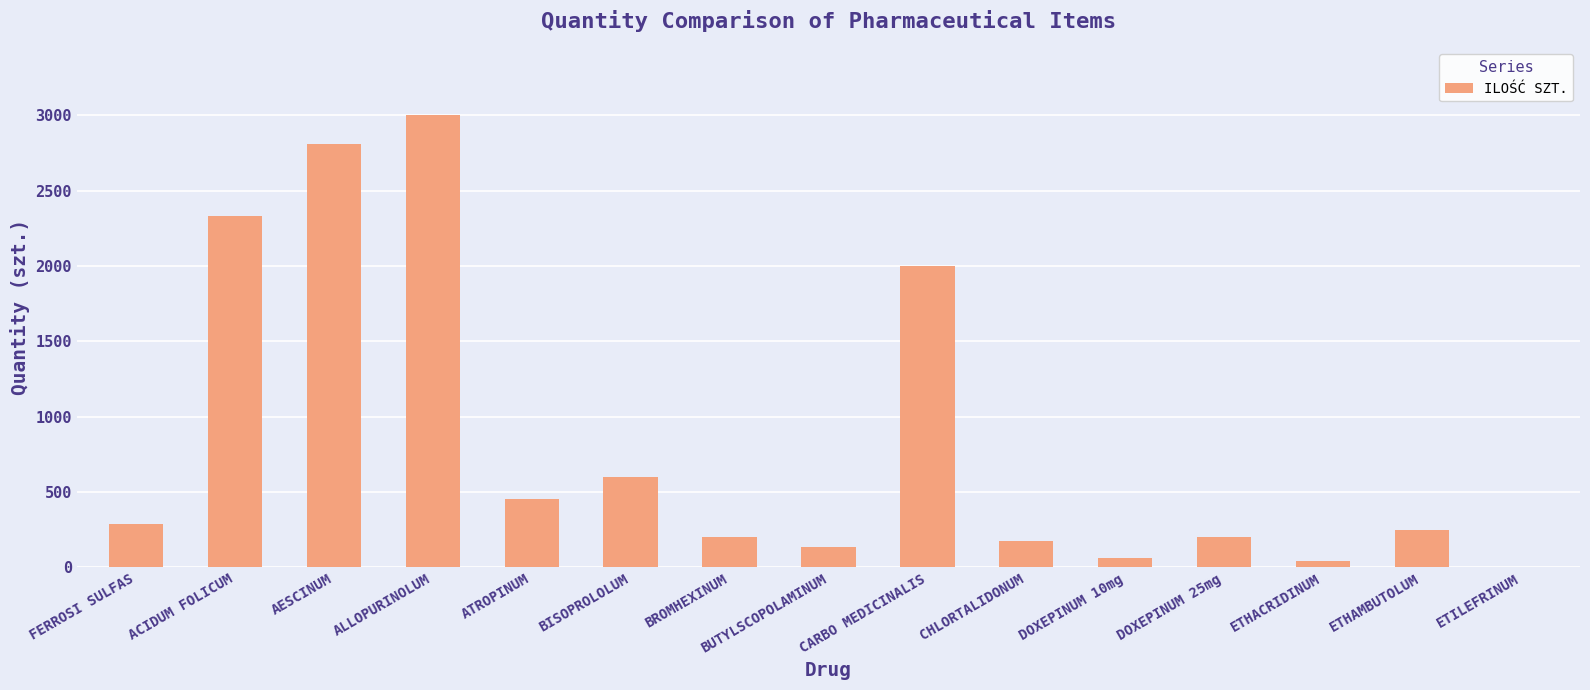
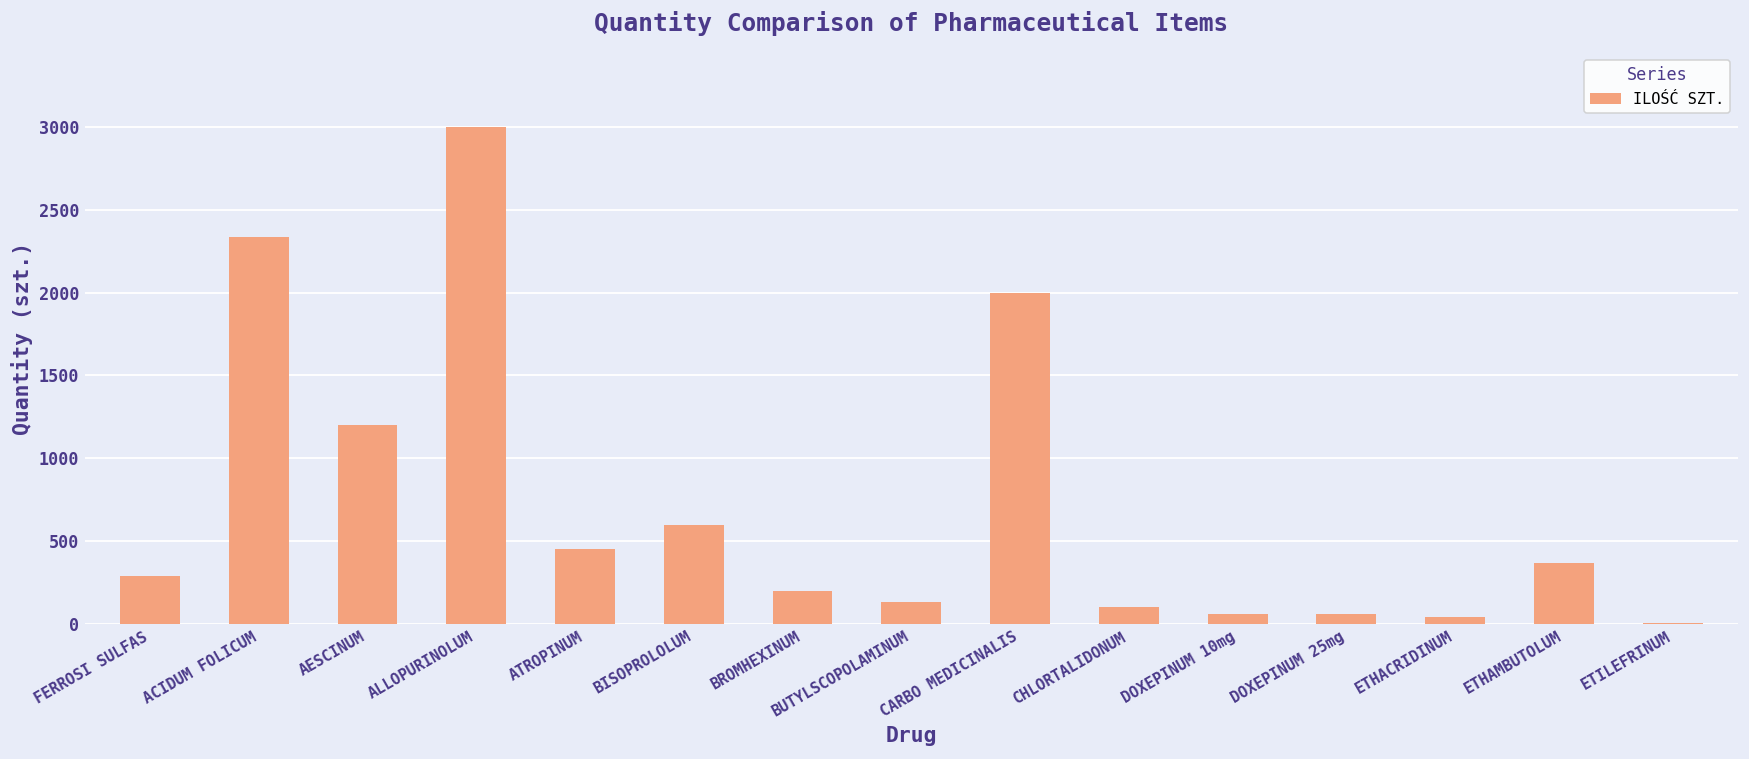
AESCINUM: 2810 -> 1200
CHLORTALIDONUM: 170 -> 100
DOXEPINUM 25mg: 200 -> 60
ETHAMBUTOLUM: 250 -> 370
